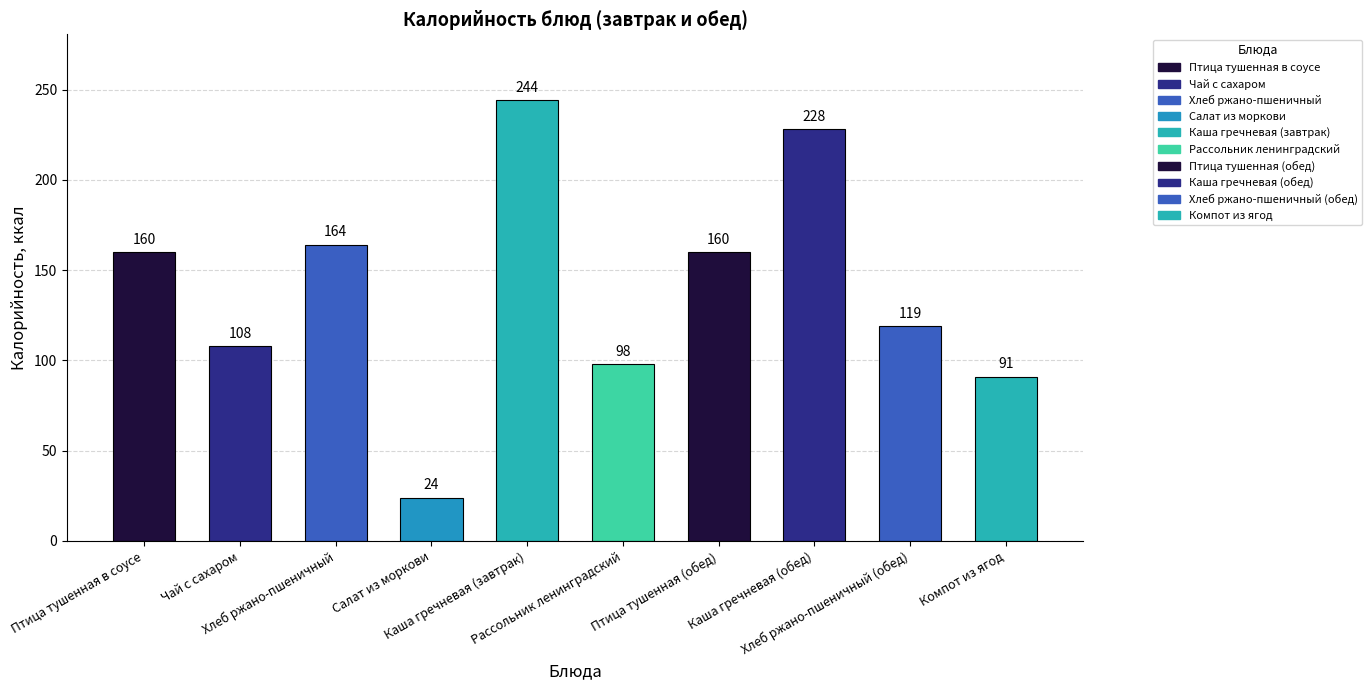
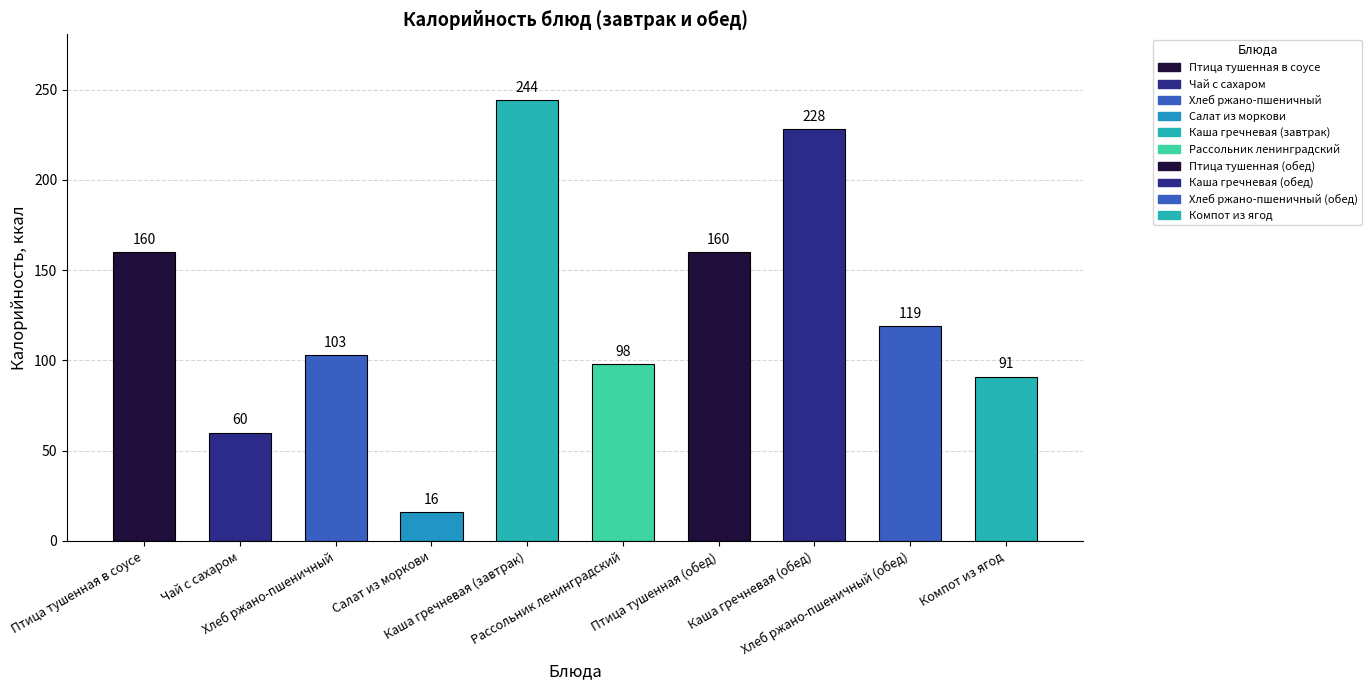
Чай с сахаром: 108 -> 60
Хлеб ржано-пшеничный: 164 -> 103
Салат из моркови: 24 -> 16
